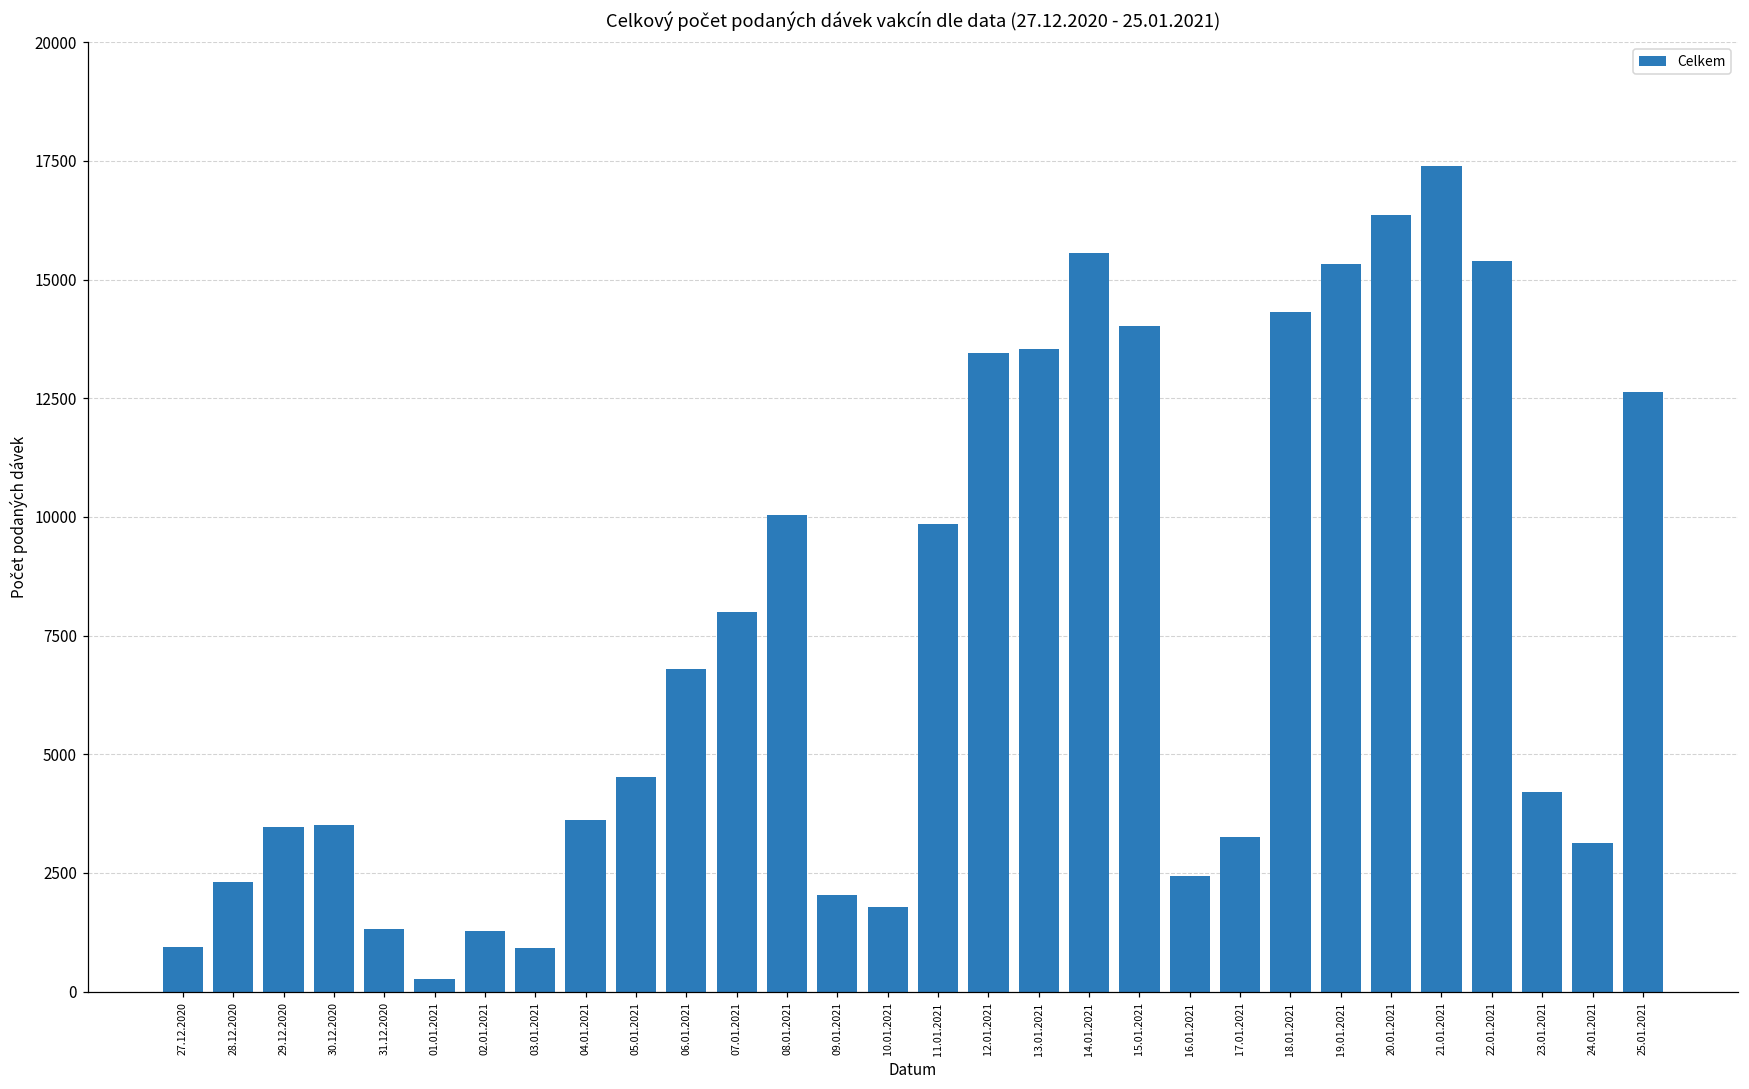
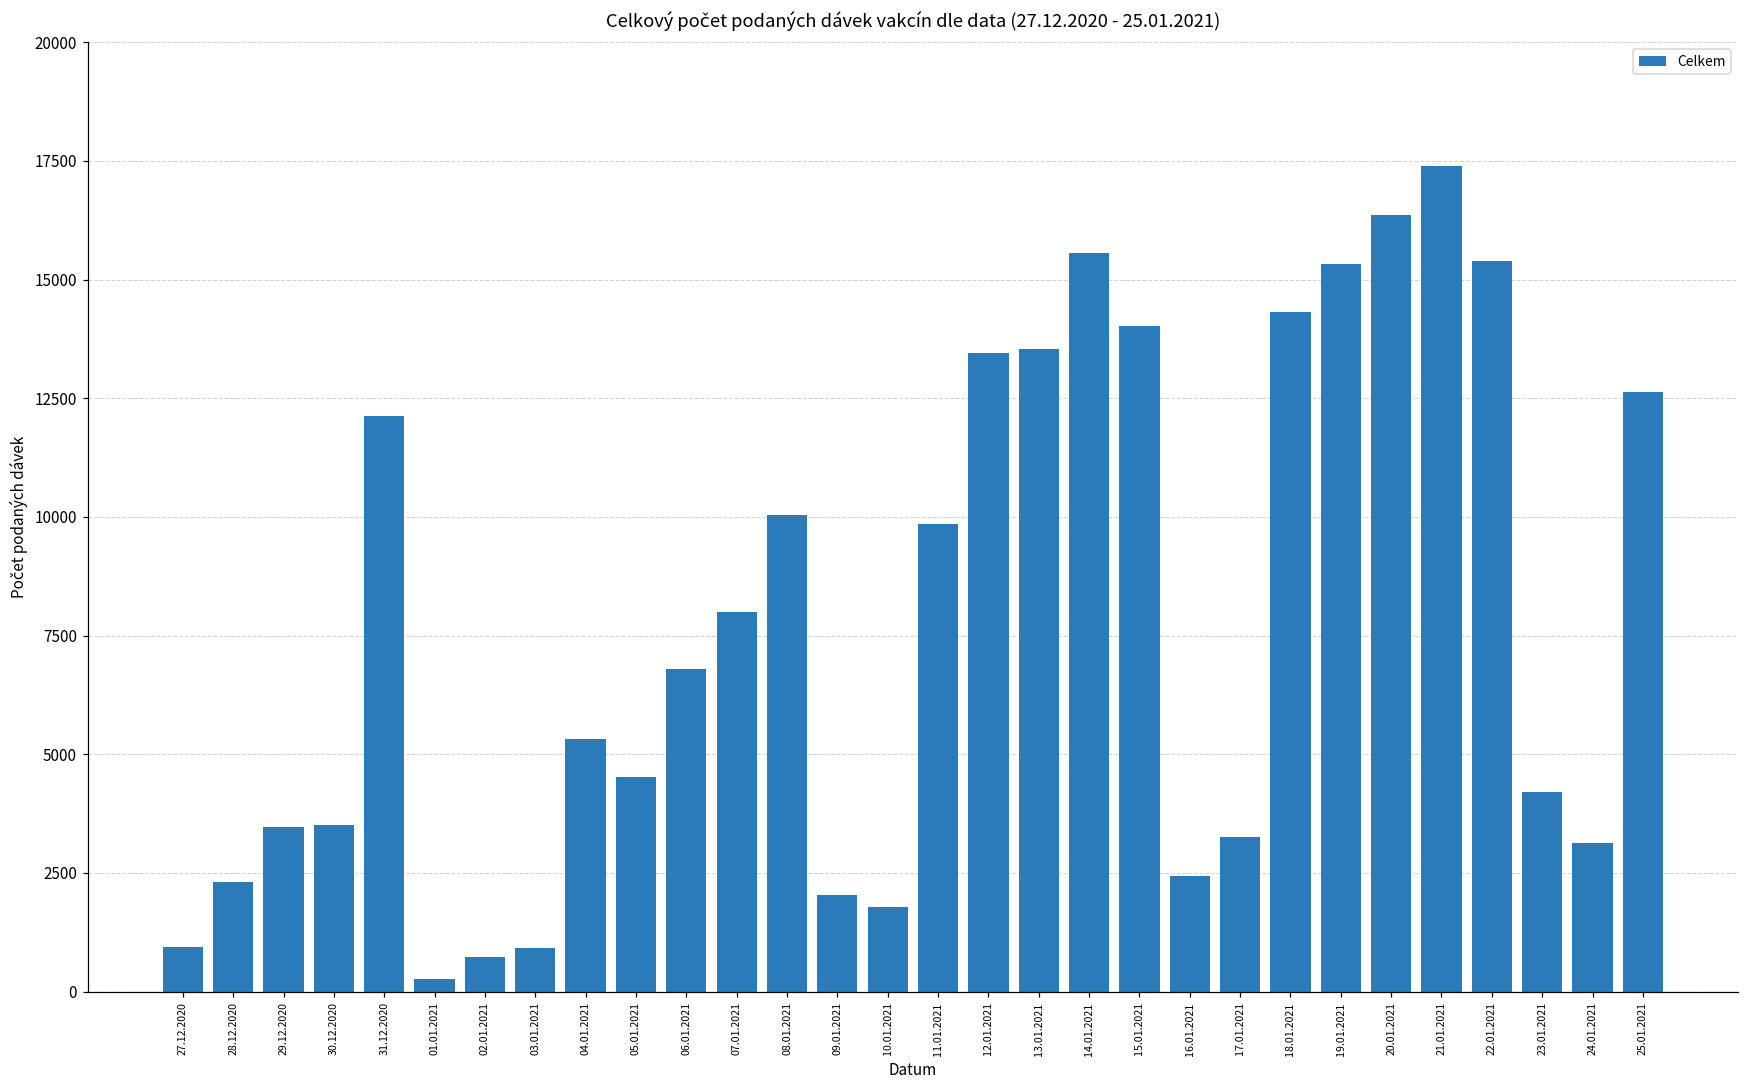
31.12.2020: 1300 -> 12100
02.01.2021: 1300 -> 700
04.01.2021: 3600 -> 5300
